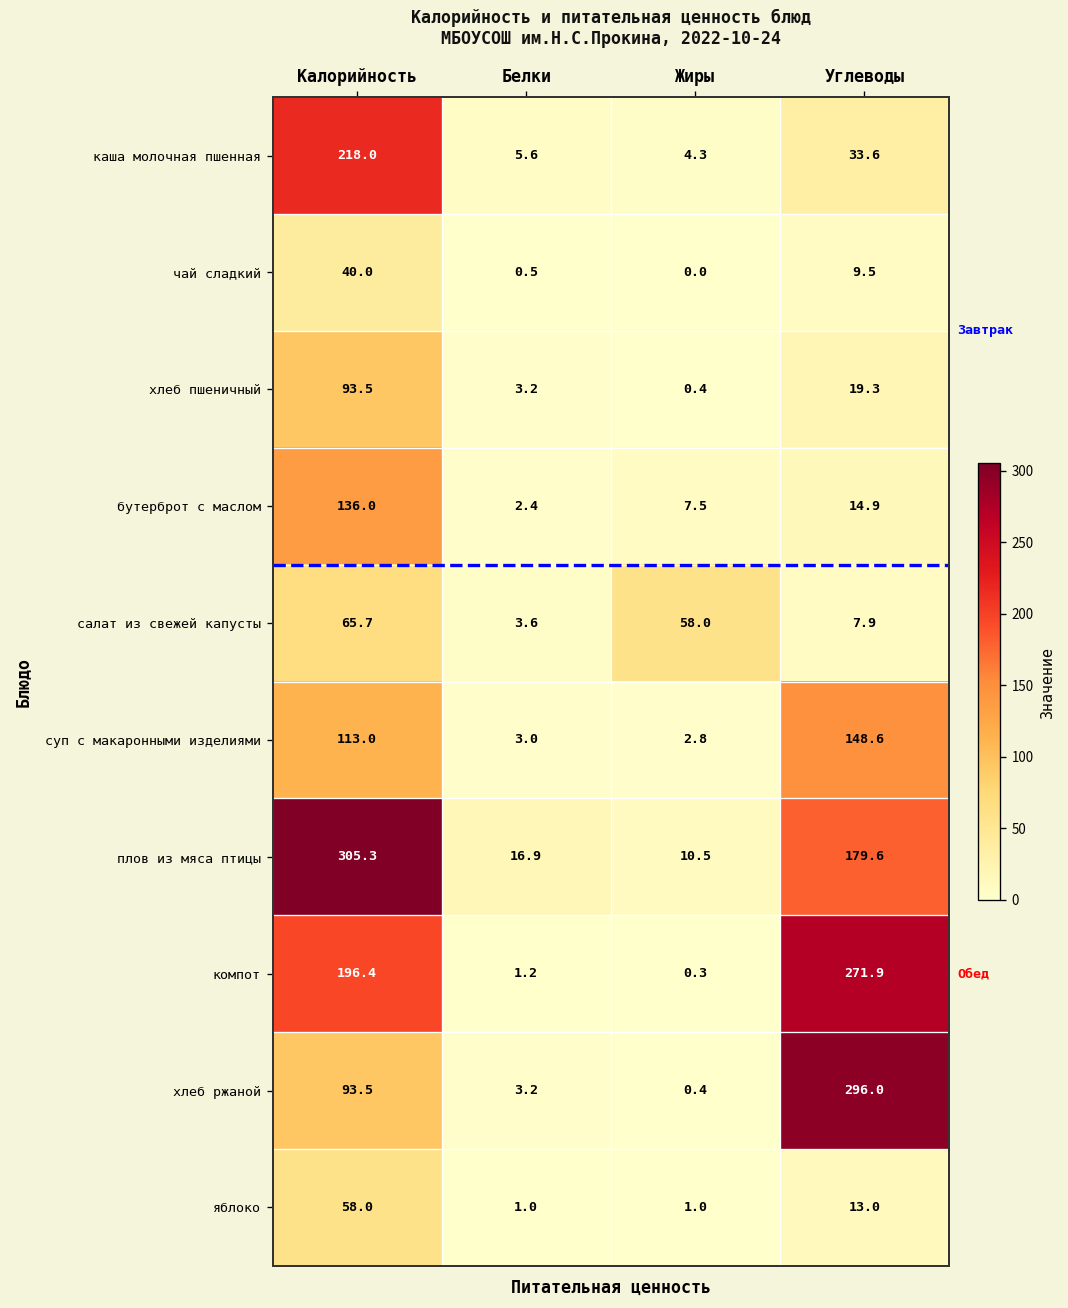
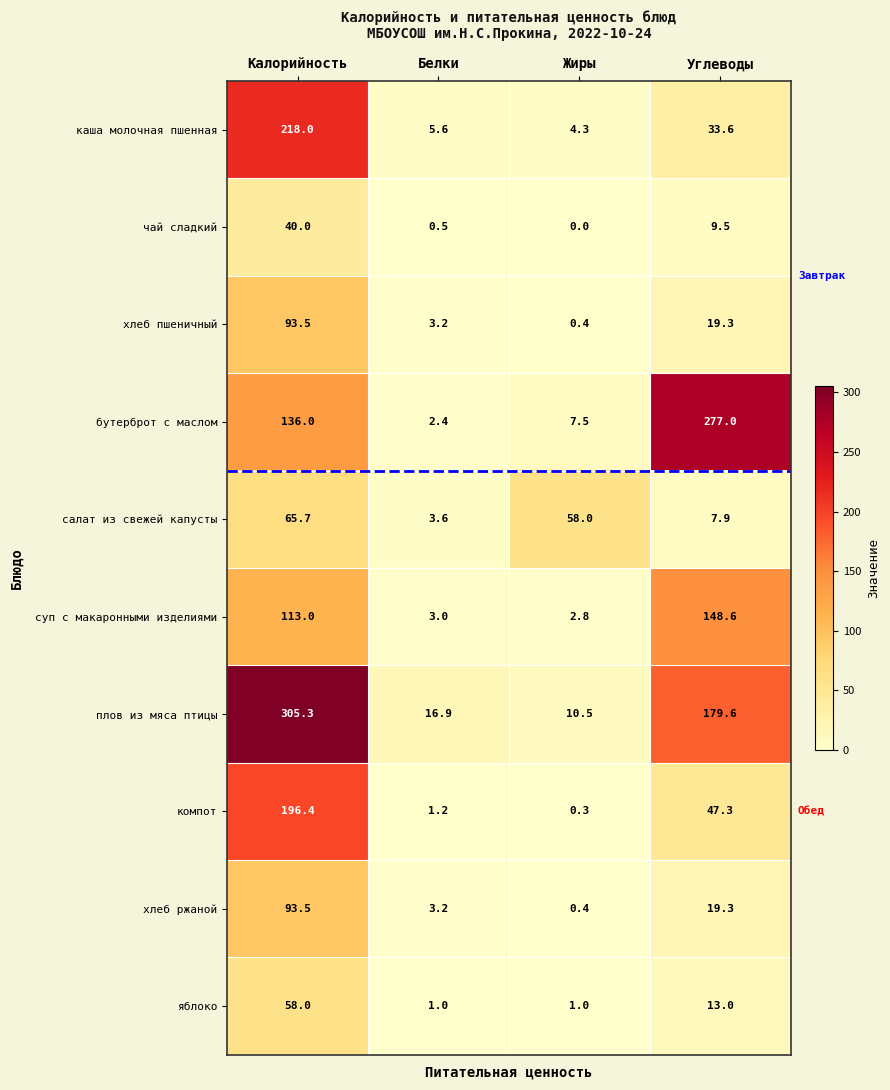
бутерброт с маслом, Углеводы: 14.9 -> 277.0
компот, Углеводы: 271.9 -> 47.3
хлеб ржаной, Углеводы: 296.0 -> 19.3
